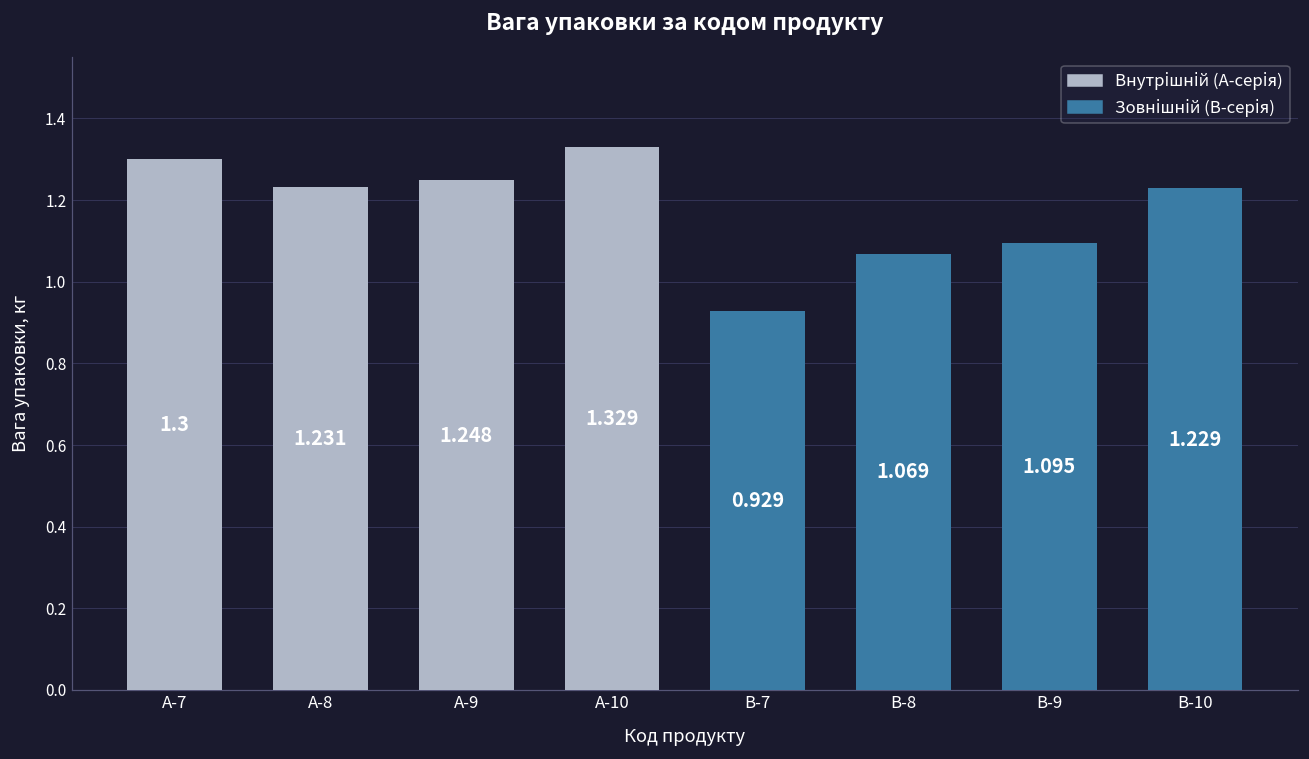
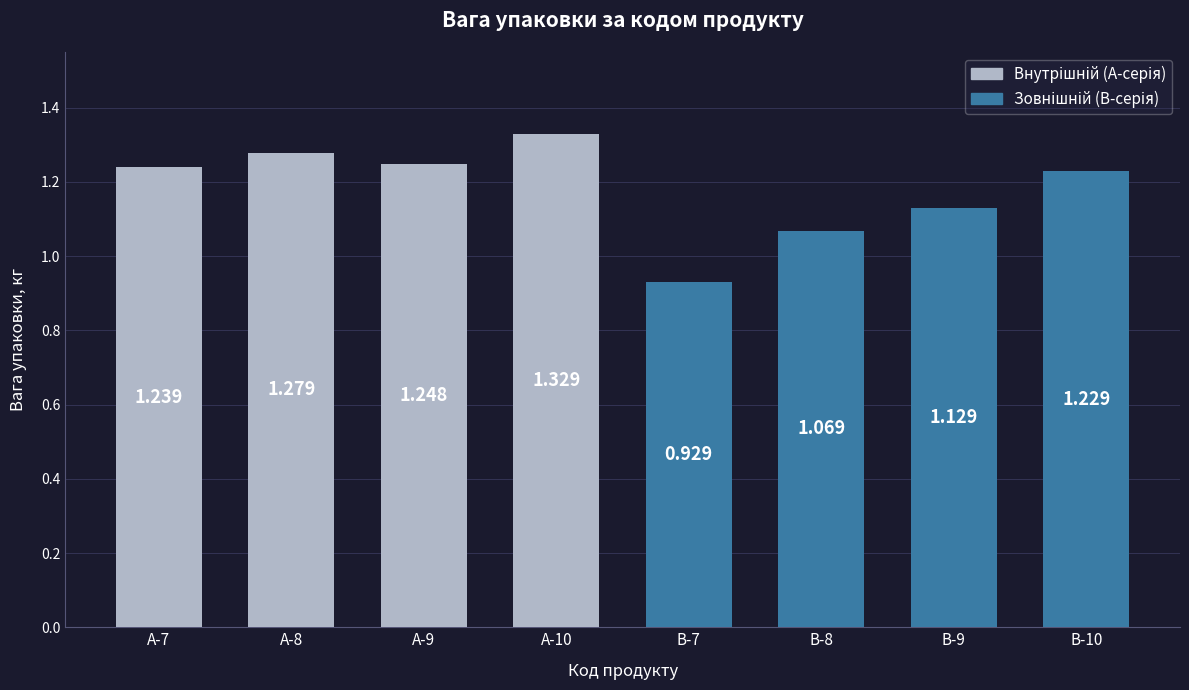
A-7: 1.3 -> 1.239
A-8: 1.231 -> 1.279
B-9: 1.095 -> 1.129
